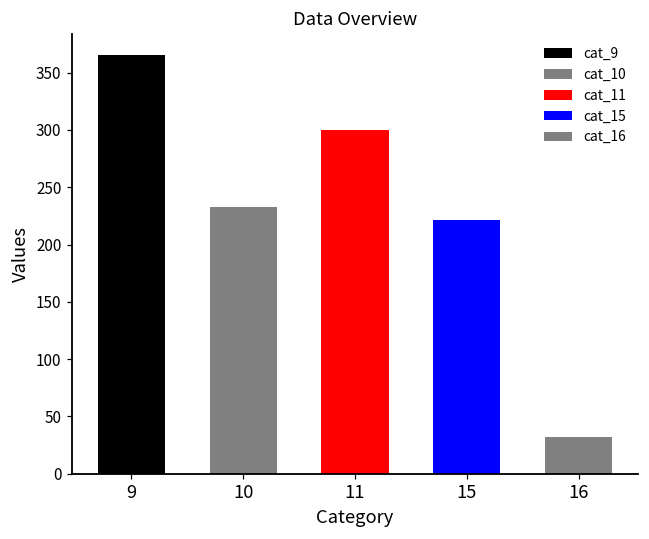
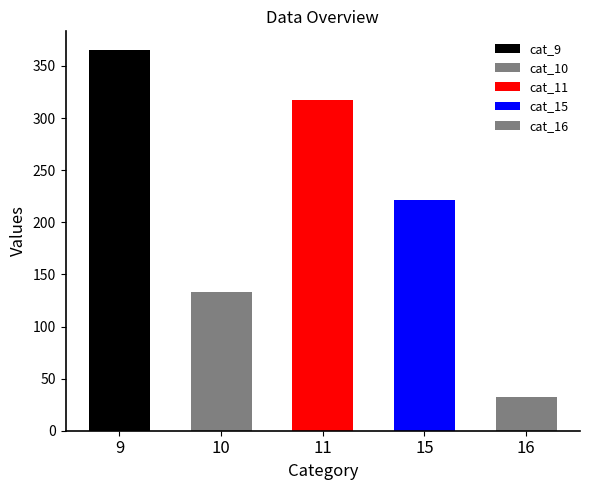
10: 233 -> 133
11: 300 -> 317
